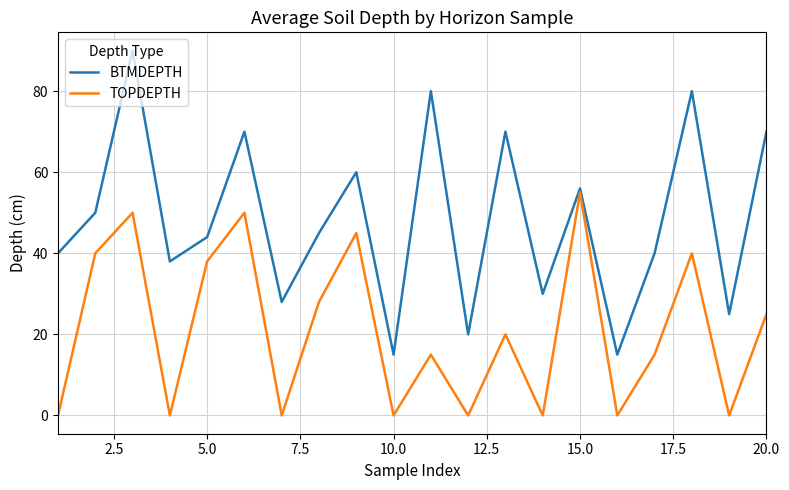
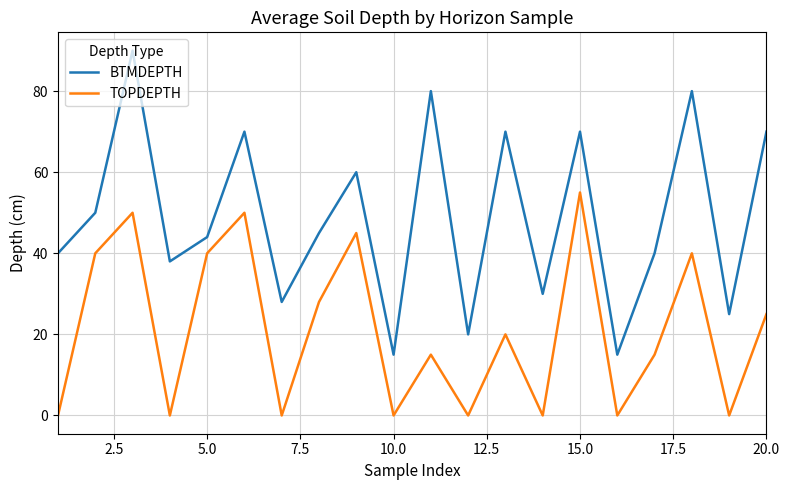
TOPDEPTH, 5.0: 38 -> 40
BTMDEPTH, 15.0: 56 -> 70
